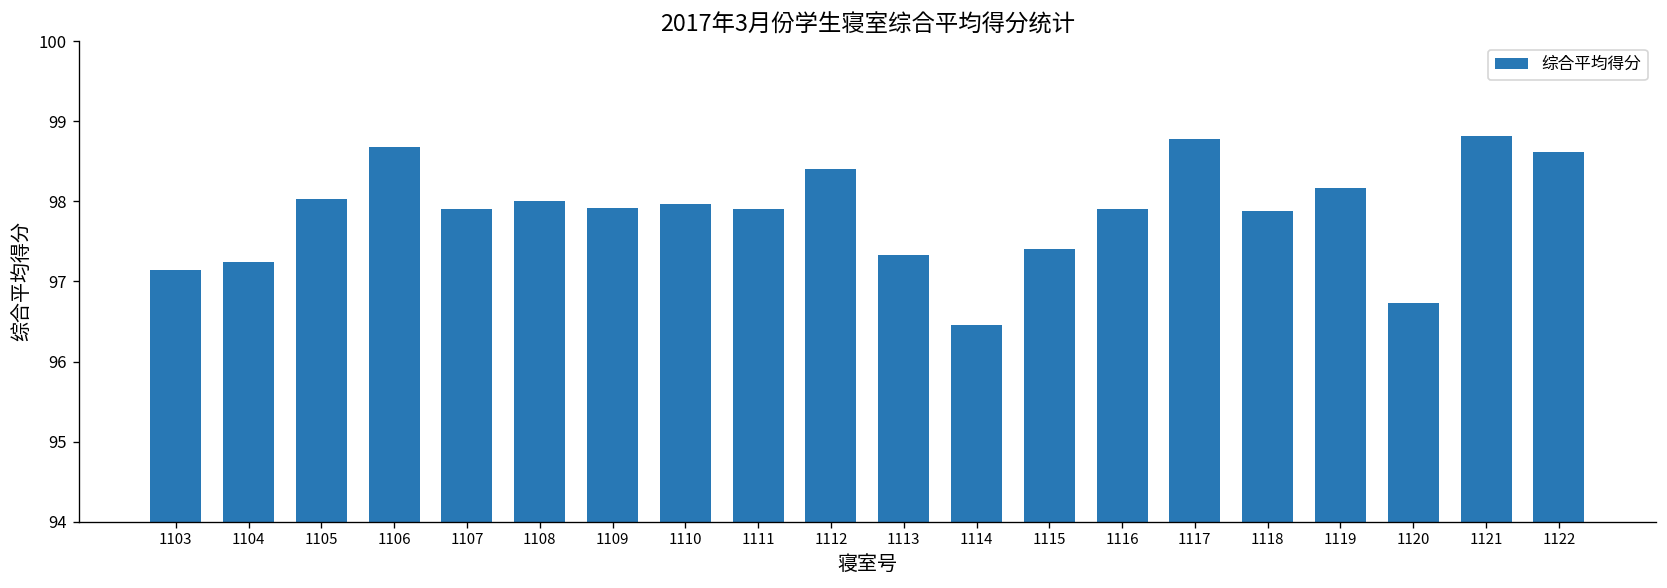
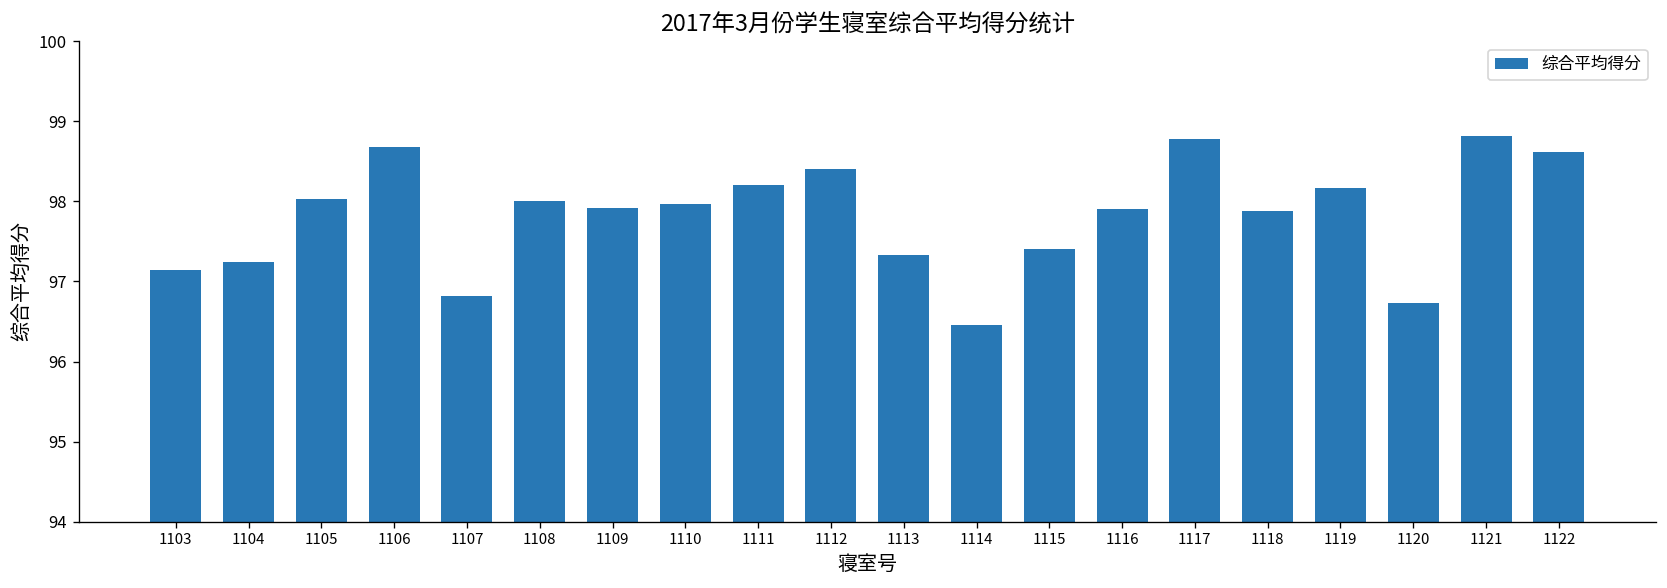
1107: 97.9 -> 96.8
1111: 97.9 -> 98.2
